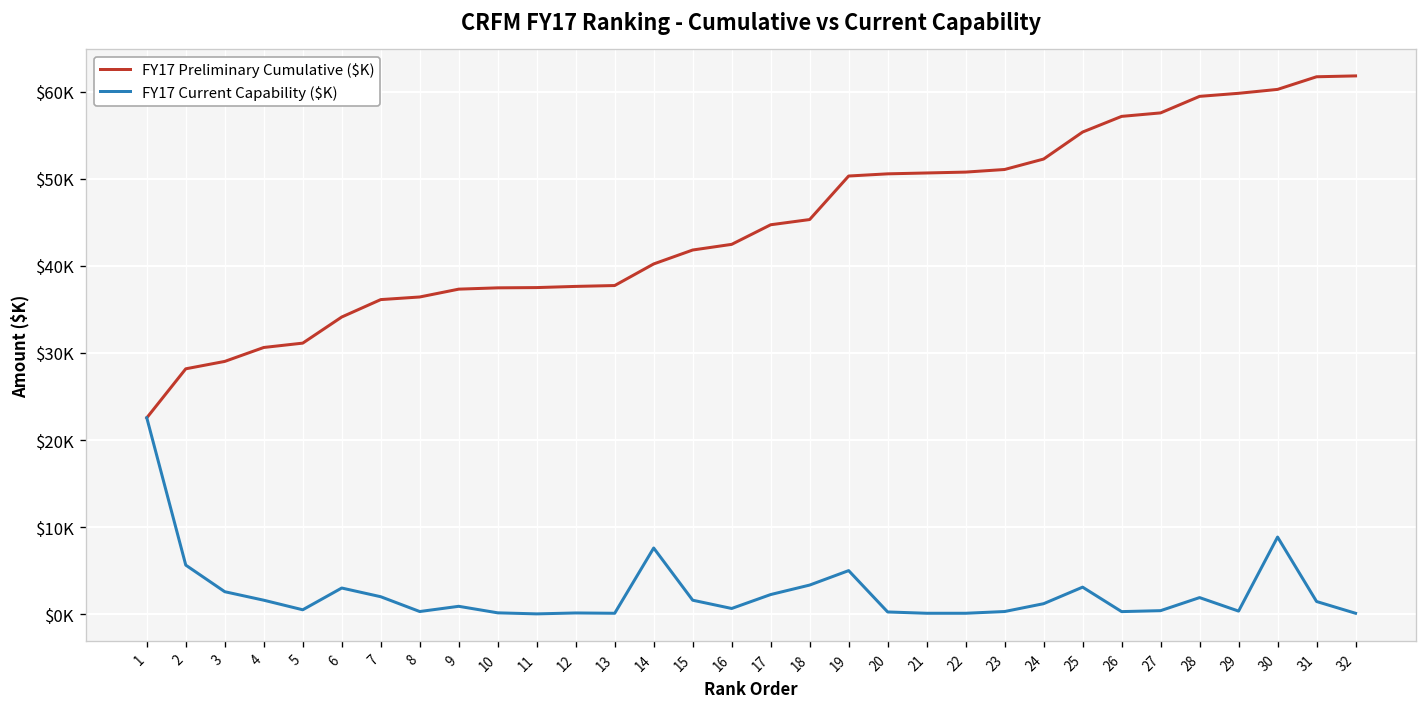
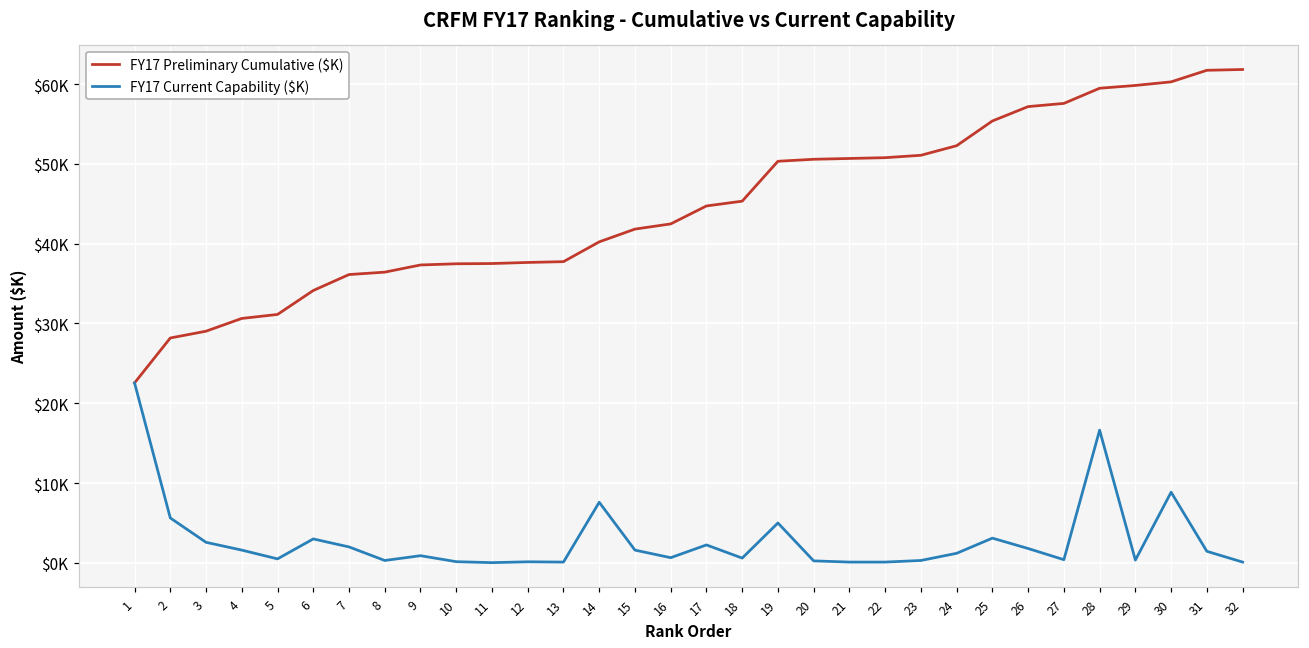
FY17 Current Capability ($K), 18: $3000 -> $1000
FY17 Current Capability ($K), 26: $0 -> $2000
FY17 Current Capability ($K), 28: $2000 -> $17000
